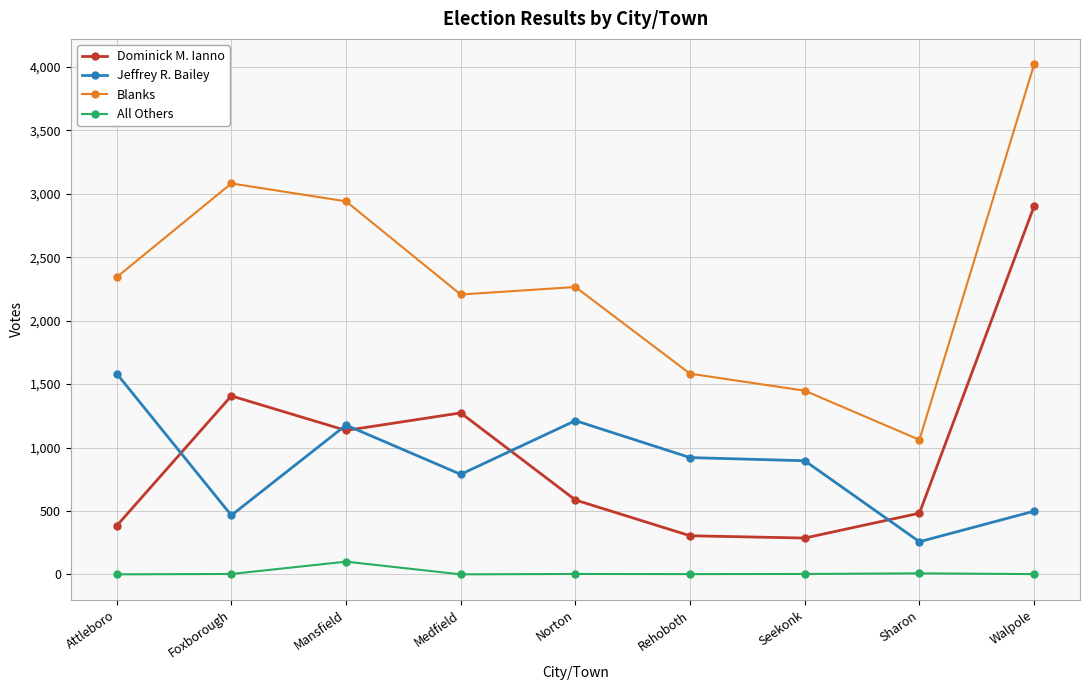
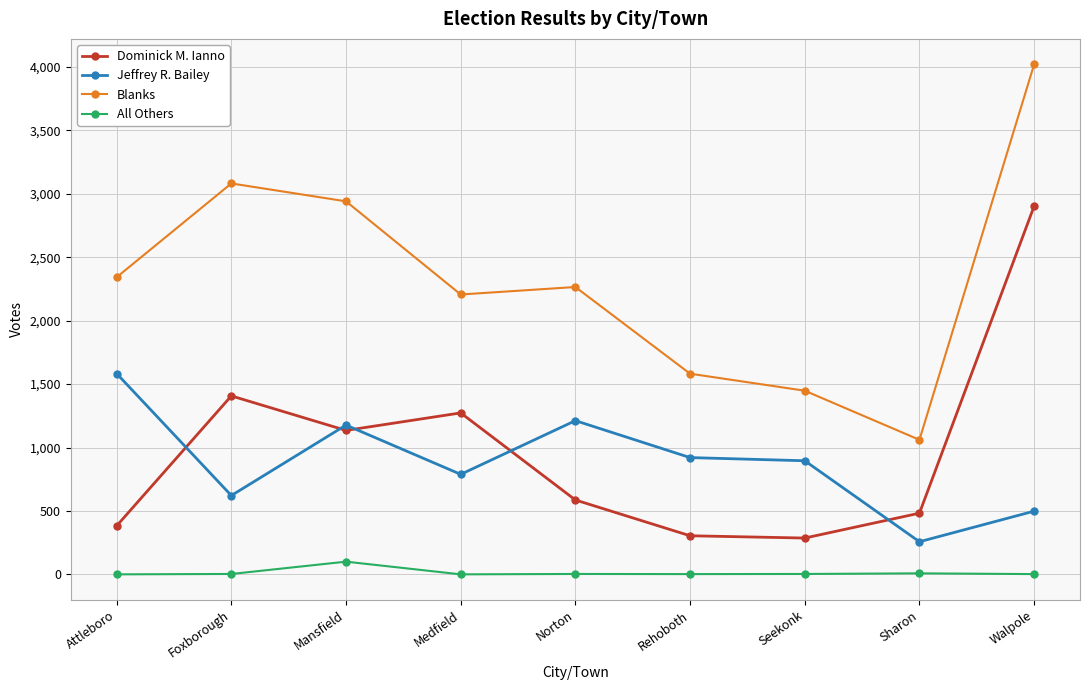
Jeffrey R. Bailey, Foxborough: 470 -> 620
